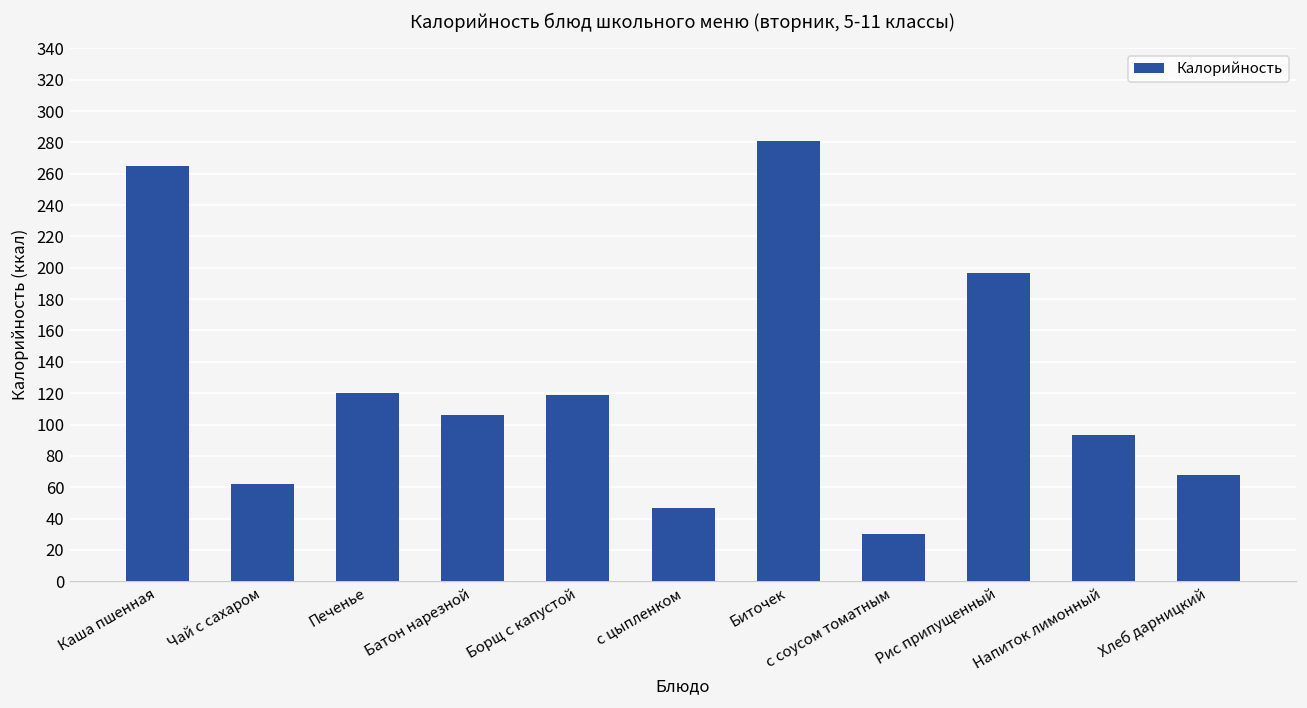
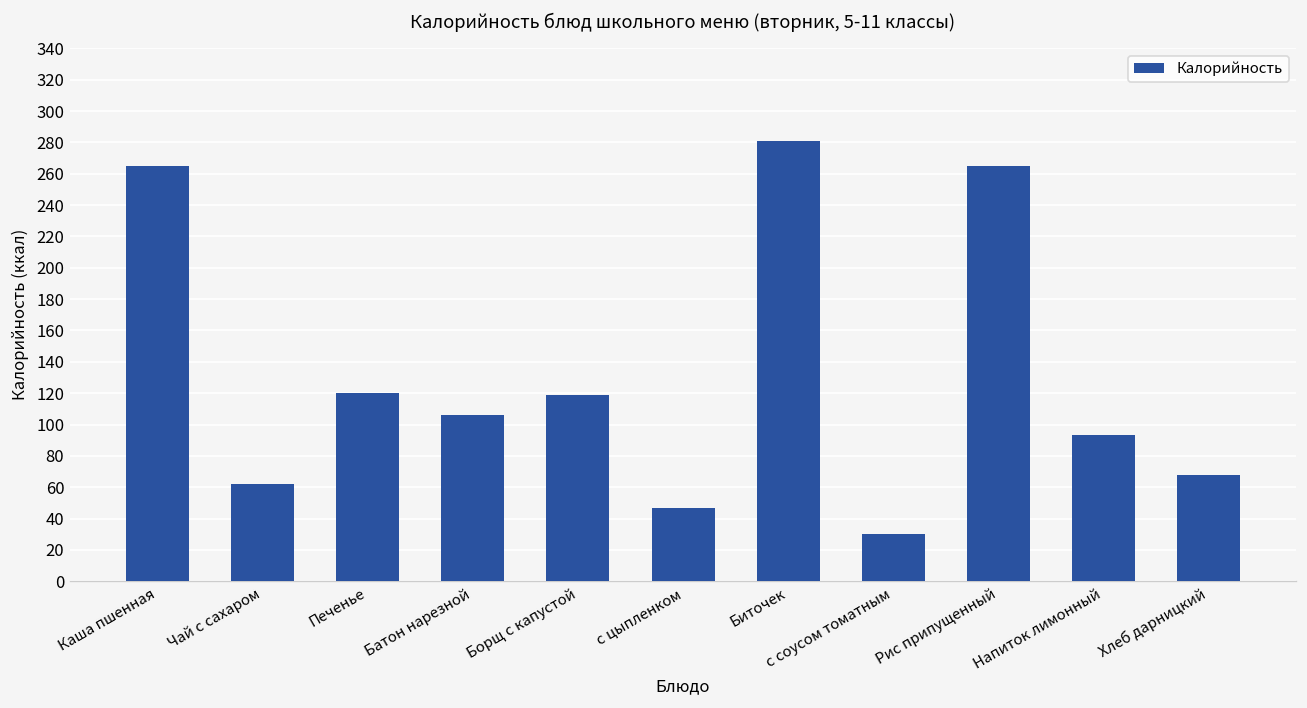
Рис припущенный: 197 -> 265
